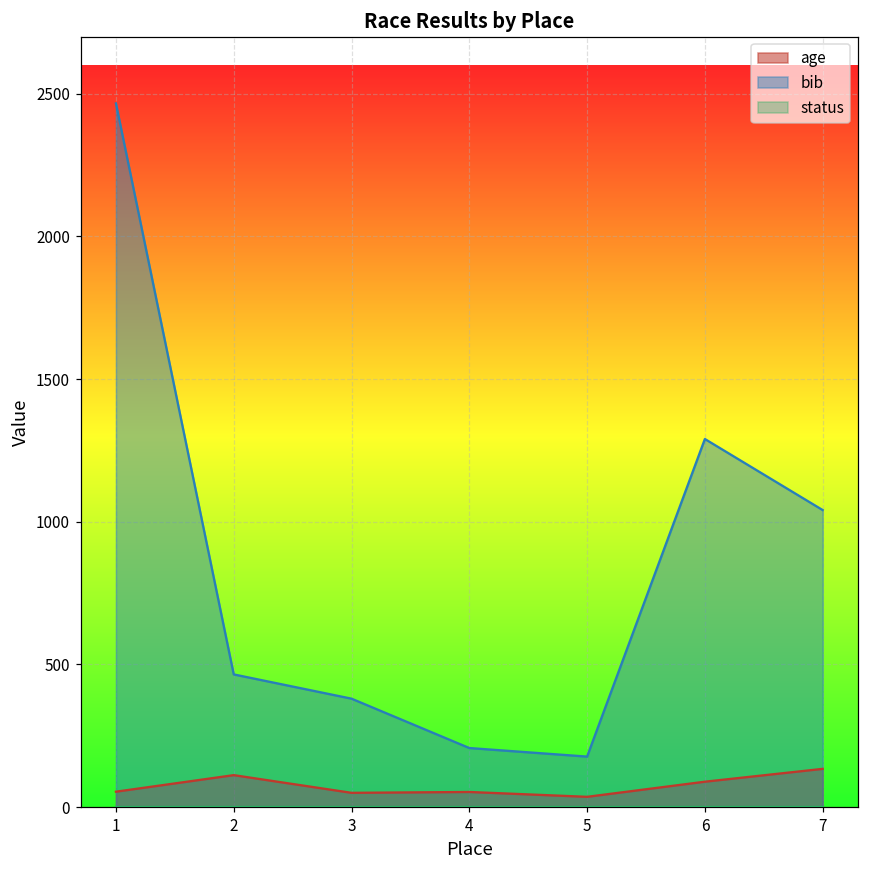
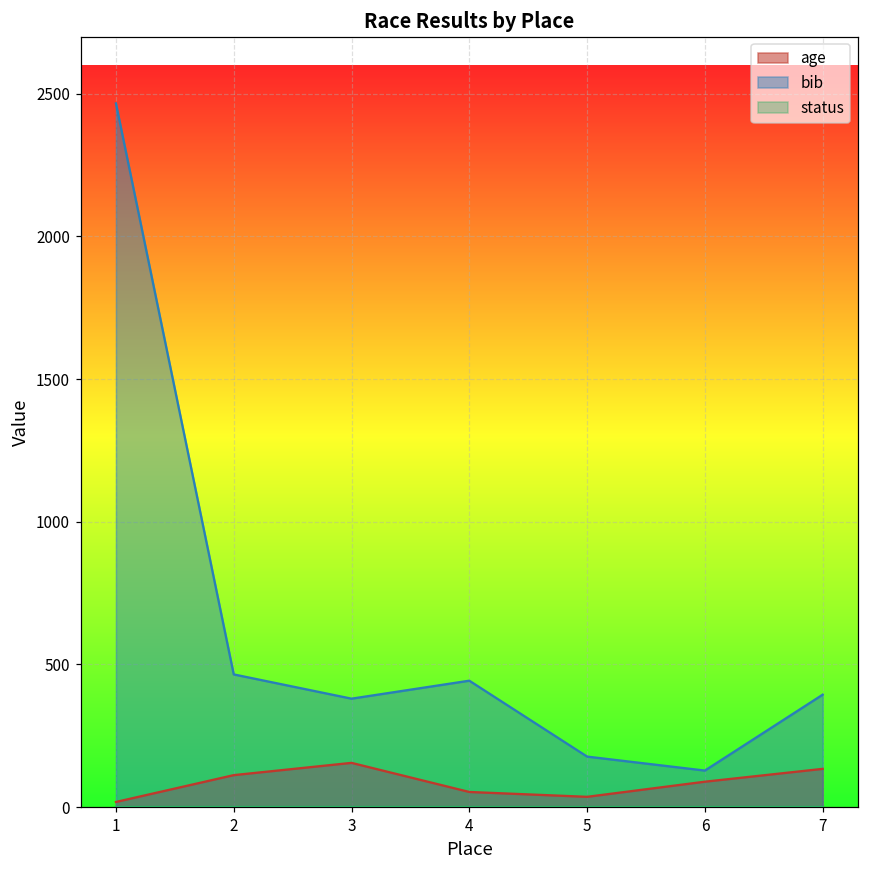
age, 1: 50 -> 20
age, 3: 50 -> 160
bib, 4: 210 -> 440
bib, 6: 1290 -> 130
bib, 7: 1040 -> 390
